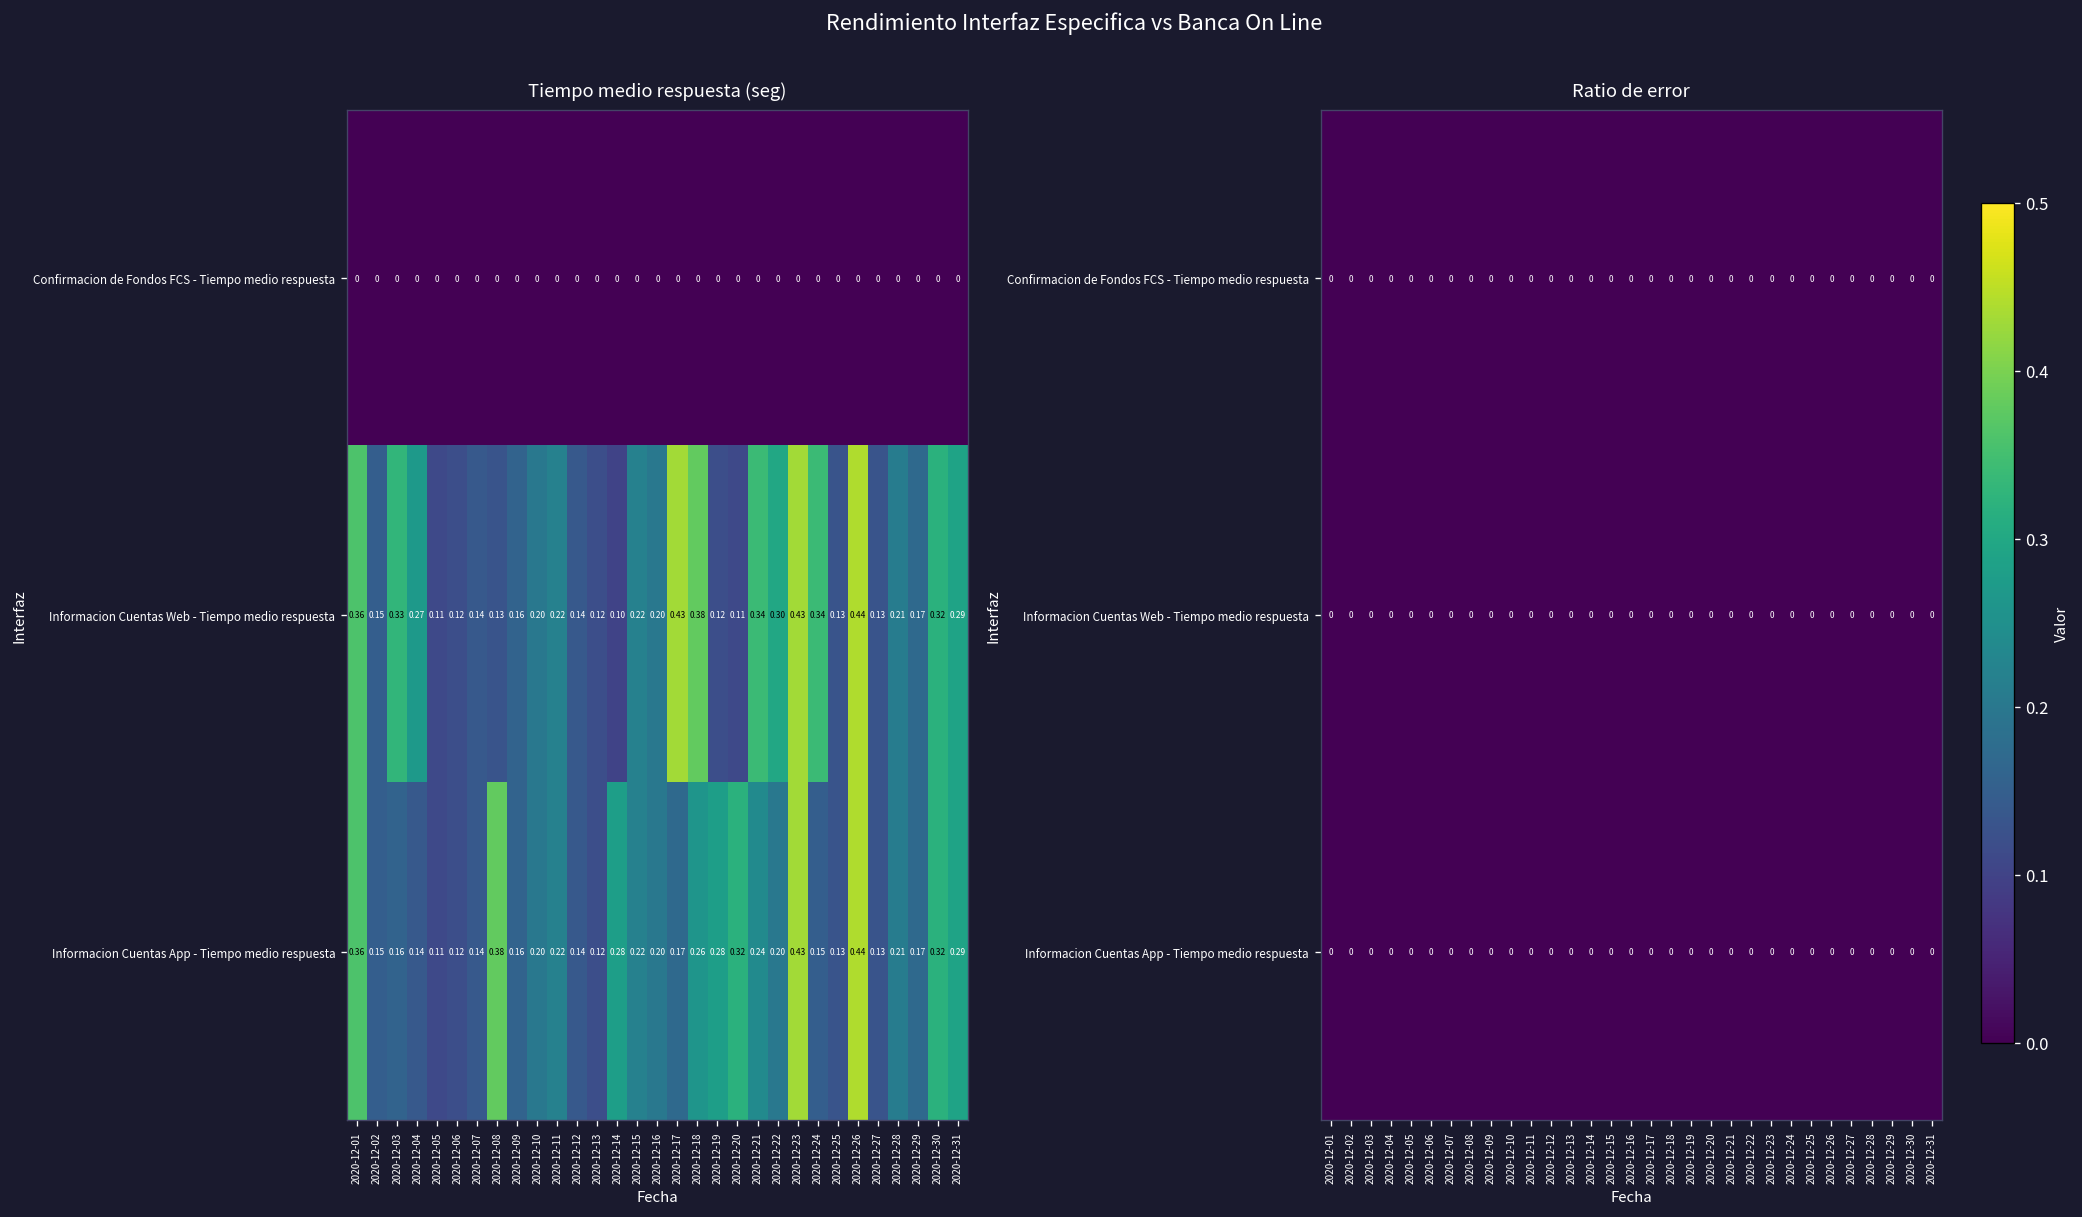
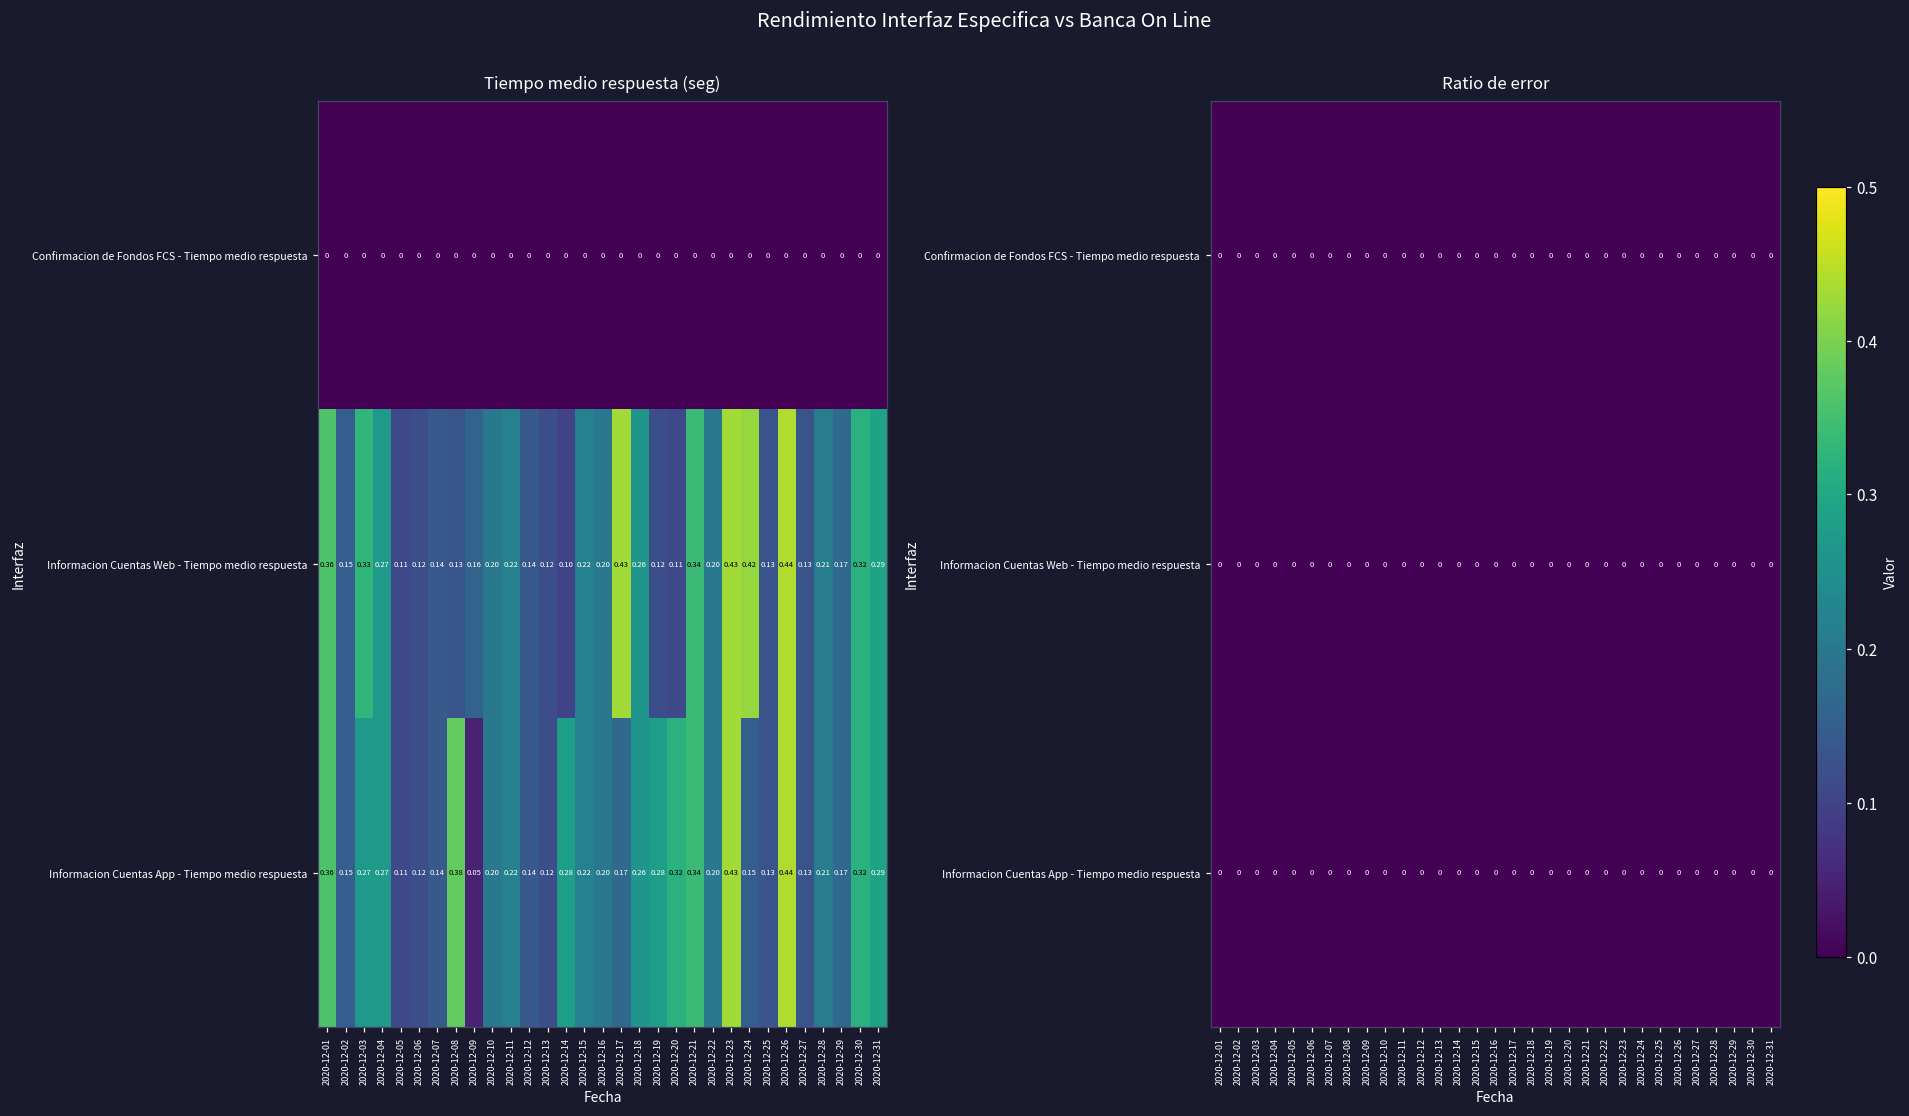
Tiempo medio respuesta (seg), Informacion Cuentas Web - Tiempo medio respuesta, 2020-12-18: 0.38 -> 0.26
Tiempo medio respuesta (seg), Informacion Cuentas Web - Tiempo medio respuesta, 2020-12-22: 0.30 -> 0.20
Tiempo medio respuesta (seg), Informacion Cuentas Web - Tiempo medio respuesta, 2020-12-24: 0.34 -> 0.42
Tiempo medio respuesta (seg), Informacion Cuentas App - Tiempo medio respuesta, 2020-12-03: 0.16 -> 0.27
Tiempo medio respuesta (seg), Informacion Cuentas App - Tiempo medio respuesta, 2020-12-04: 0.14 -> 0.27
Tiempo medio respuesta (seg), Informacion Cuentas App - Tiempo medio respuesta, 2020-12-09: 0.16 -> 0.05
Tiempo medio respuesta (seg), Informacion Cuentas App - Tiempo medio respuesta, 2020-12-21: 0.24 -> 0.34
